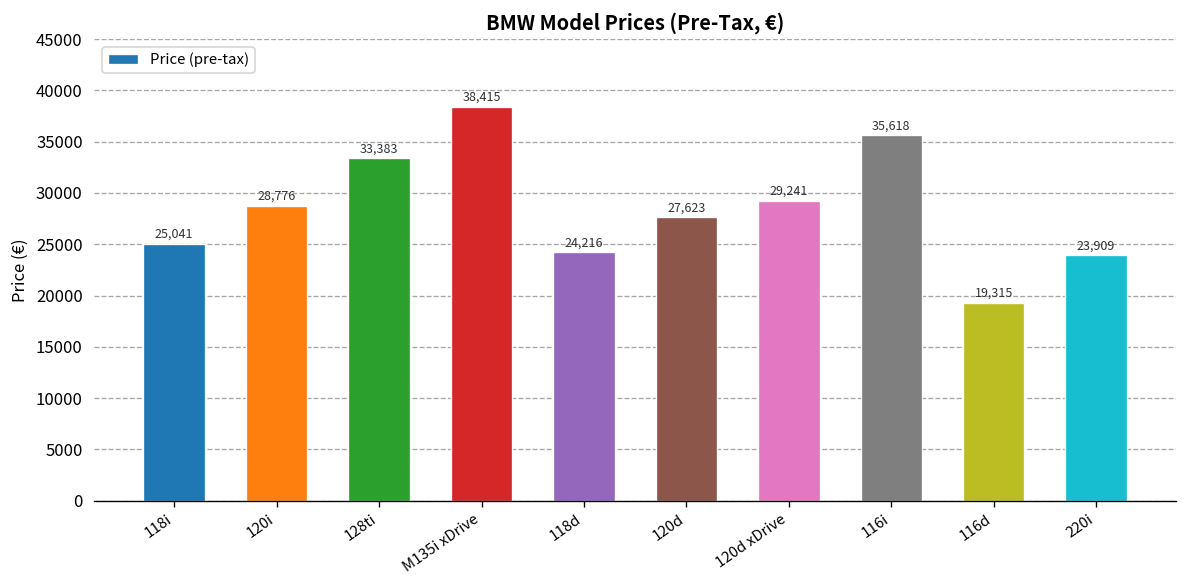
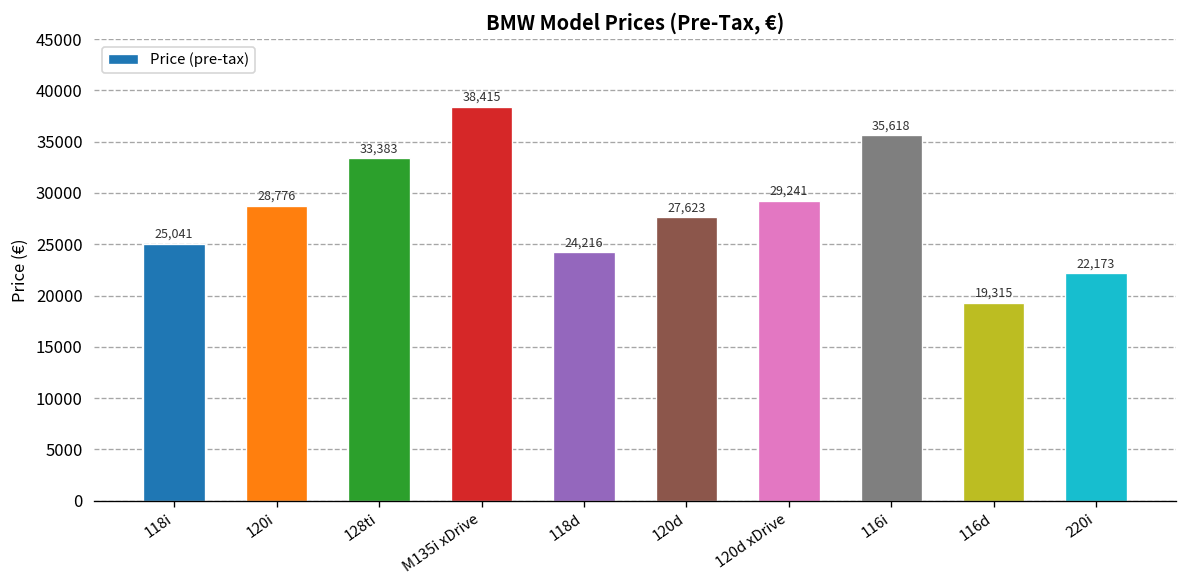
220i: 23,909 -> 22,173
